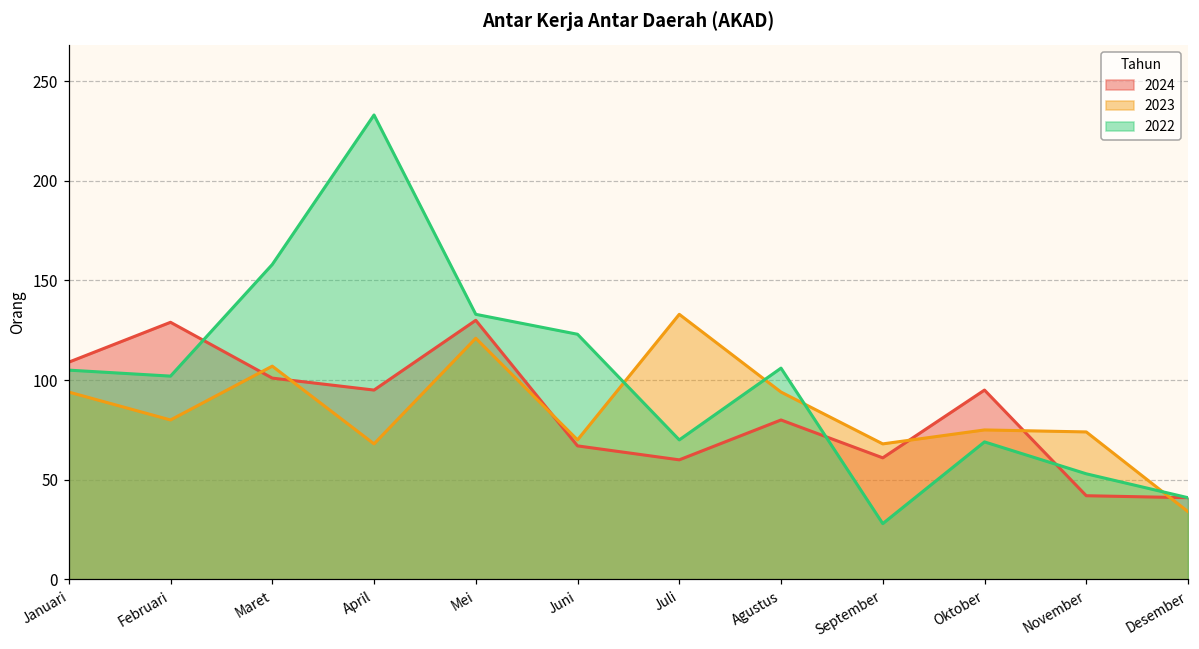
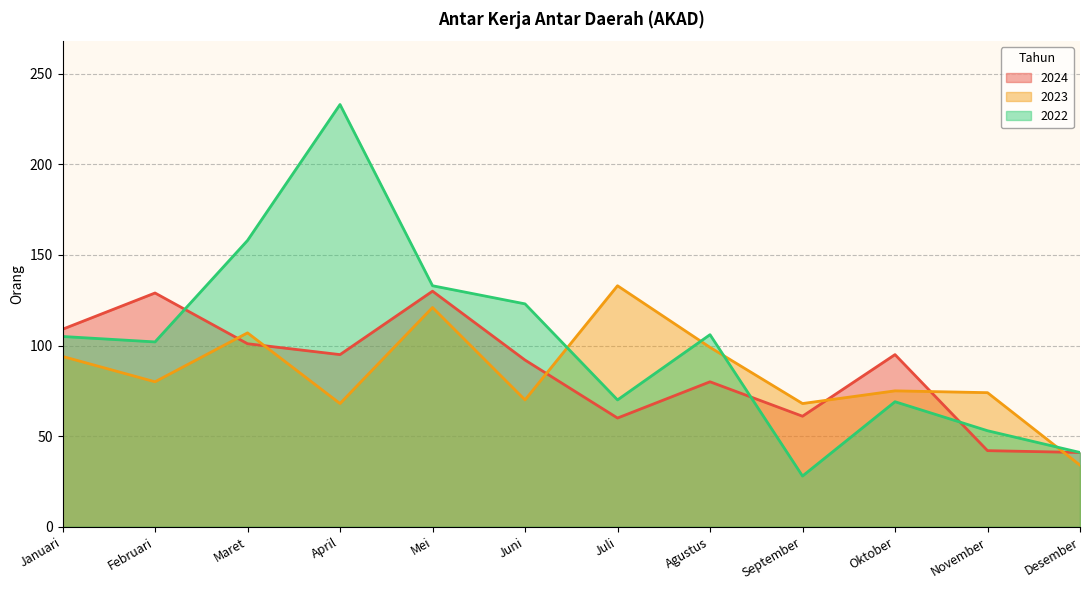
2024, Juni: 67 -> 92
2023, Agustus: 94 -> 99
